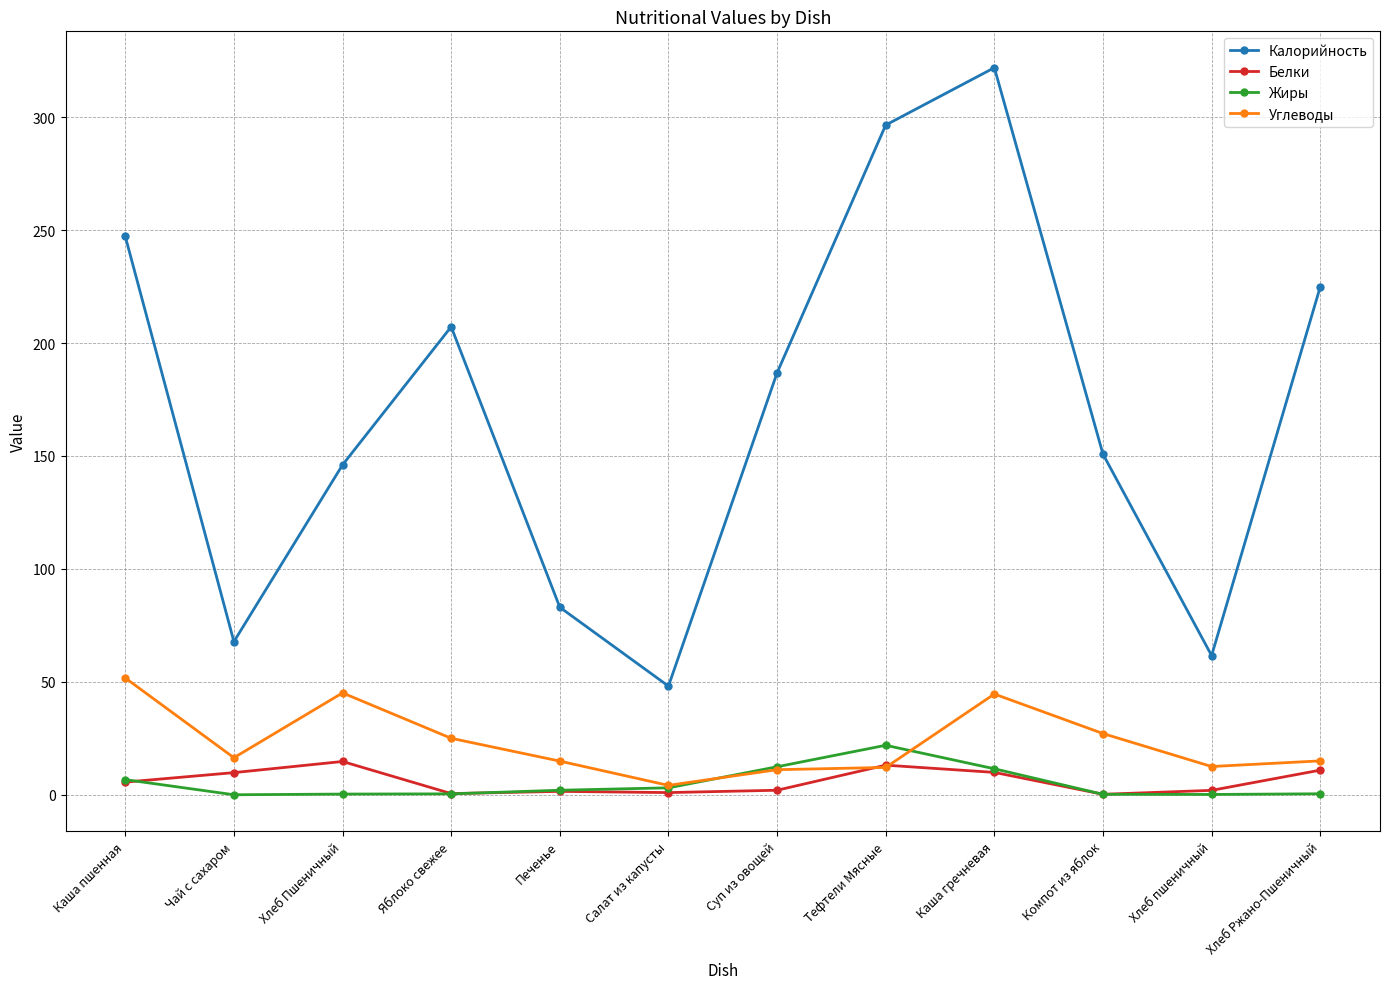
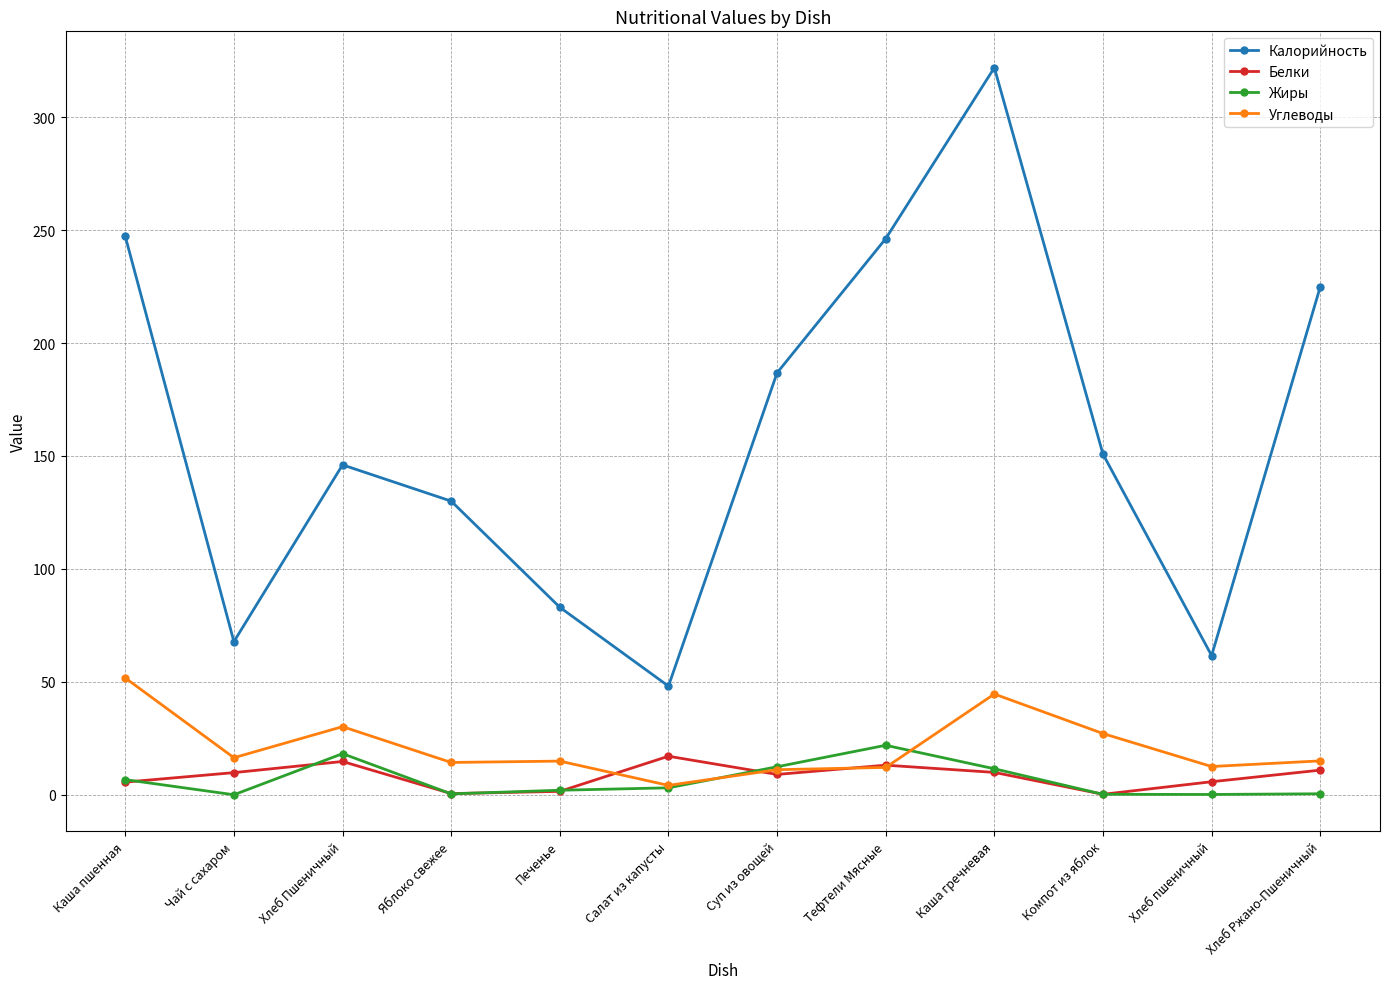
Жиры, Хлеб Пшеничный: 0 -> 18
Углеводы, Хлеб Пшеничный: 45 -> 30
Калорийность, Яблоко свежее: 207 -> 130
Углеводы, Яблоко свежее: 25 -> 14
Белки, Салат из капусты: 1 -> 17
Белки, Суп из овощей: 2 -> 9
Калорийность, Тефтели Мясные: 297 -> 246
Белки, Хлеб пшеничный: 2 -> 6
